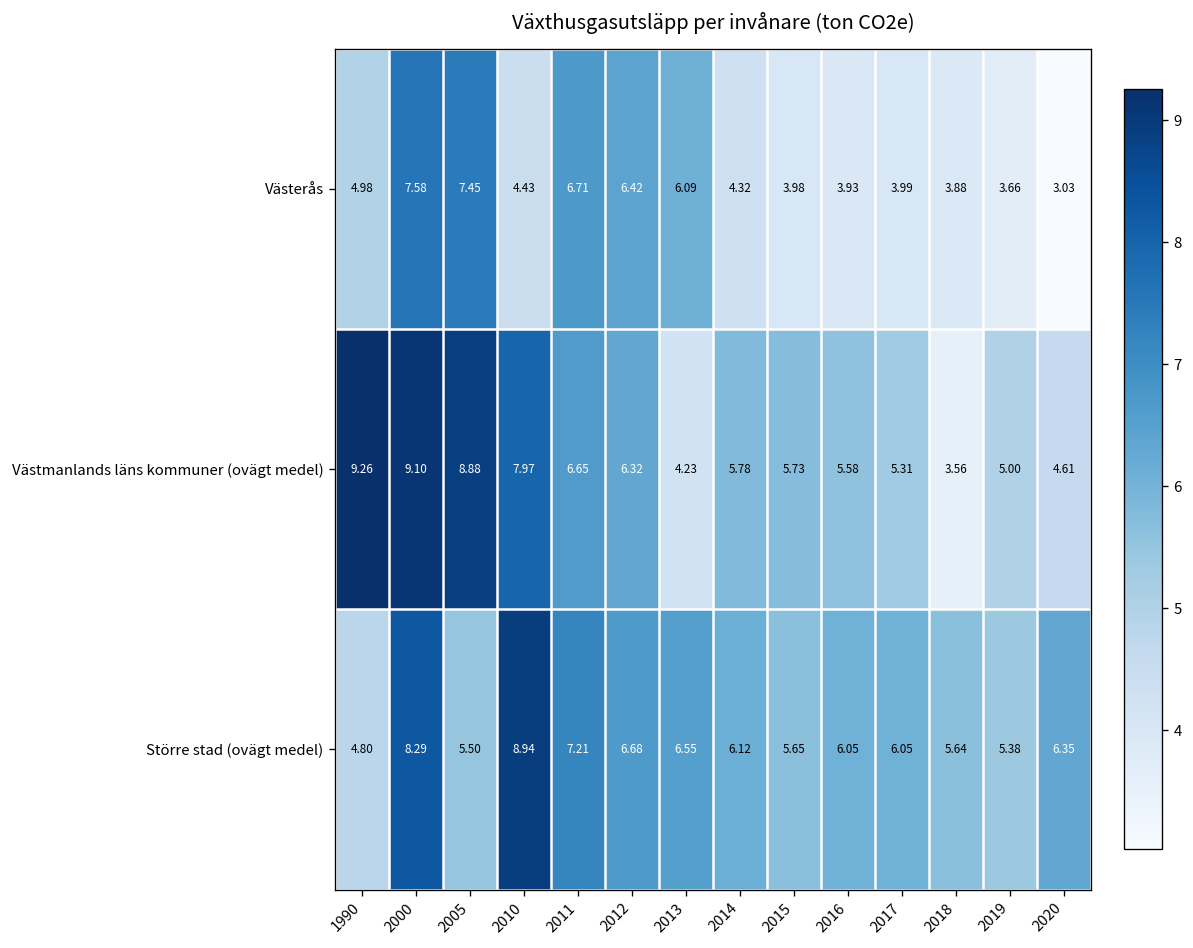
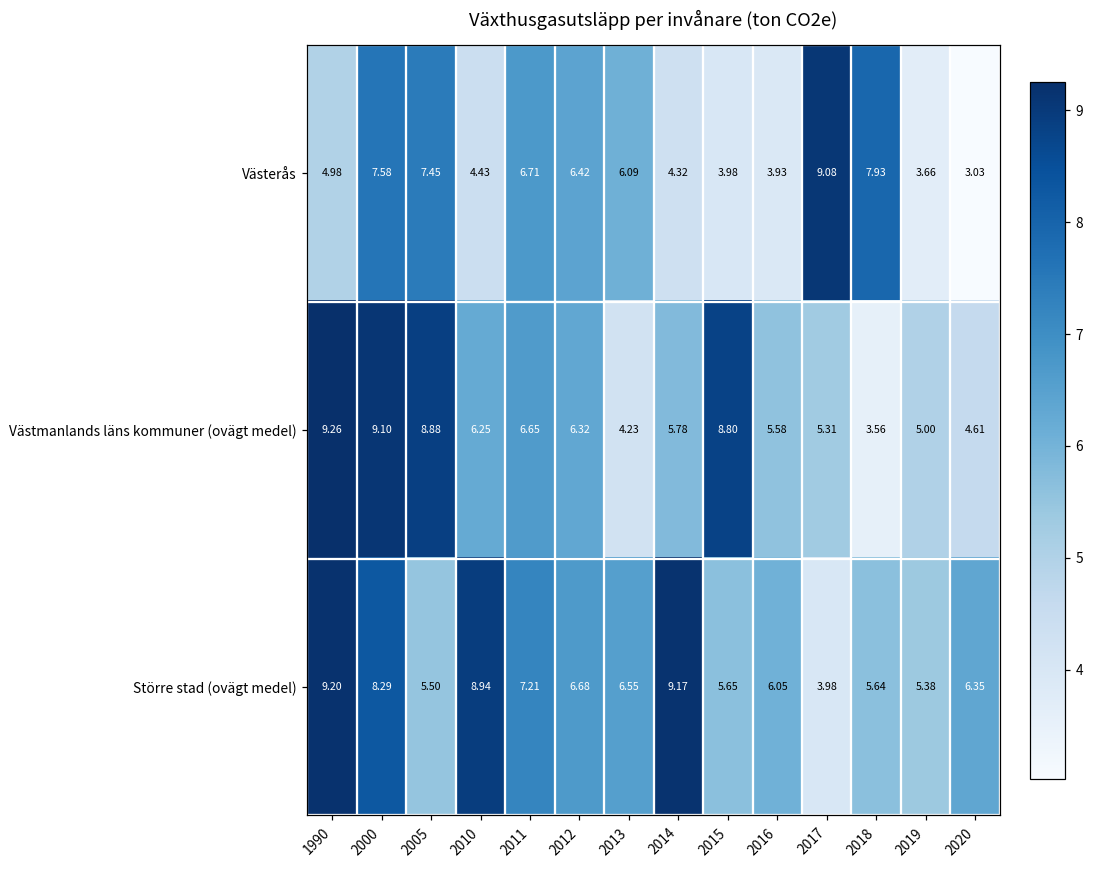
Västerås, 2017: 3.99 -> 9.08
Västerås, 2018: 3.88 -> 7.93
Västmanlands läns kommuner (ovägt medel), 2010: 7.97 -> 6.25
Västmanlands läns kommuner (ovägt medel), 2015: 5.73 -> 8.80
Större stad (ovägt medel), 1990: 4.80 -> 9.20
Större stad (ovägt medel), 2014: 6.12 -> 9.17
Större stad (ovägt medel), 2017: 6.05 -> 3.98
